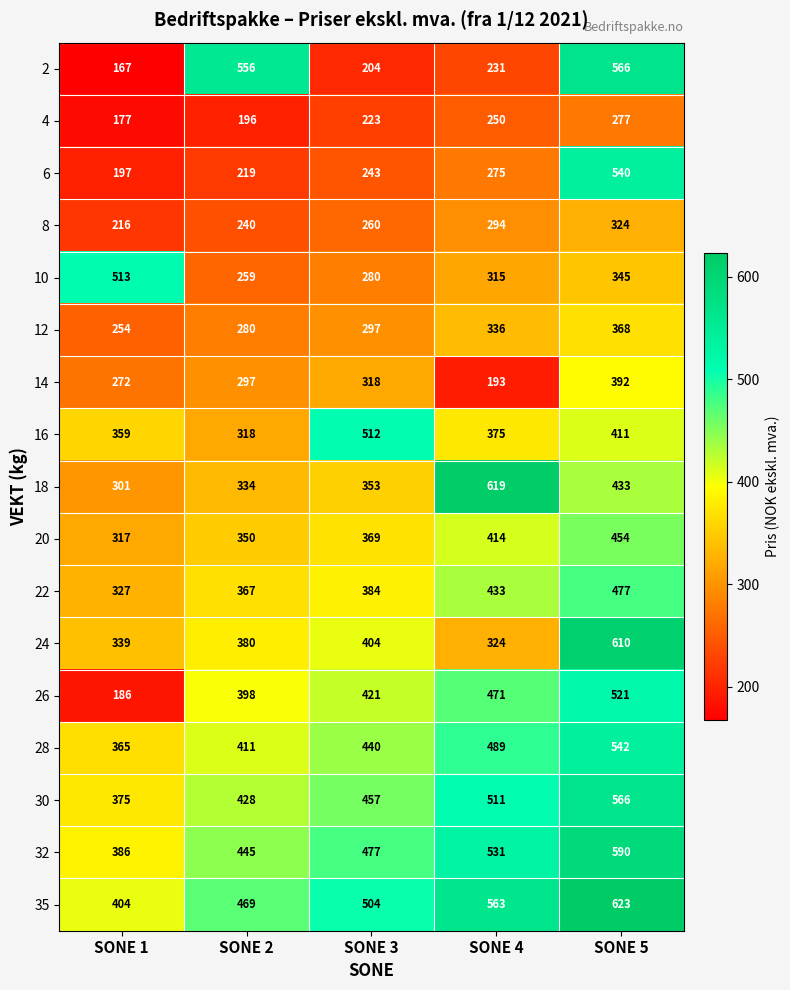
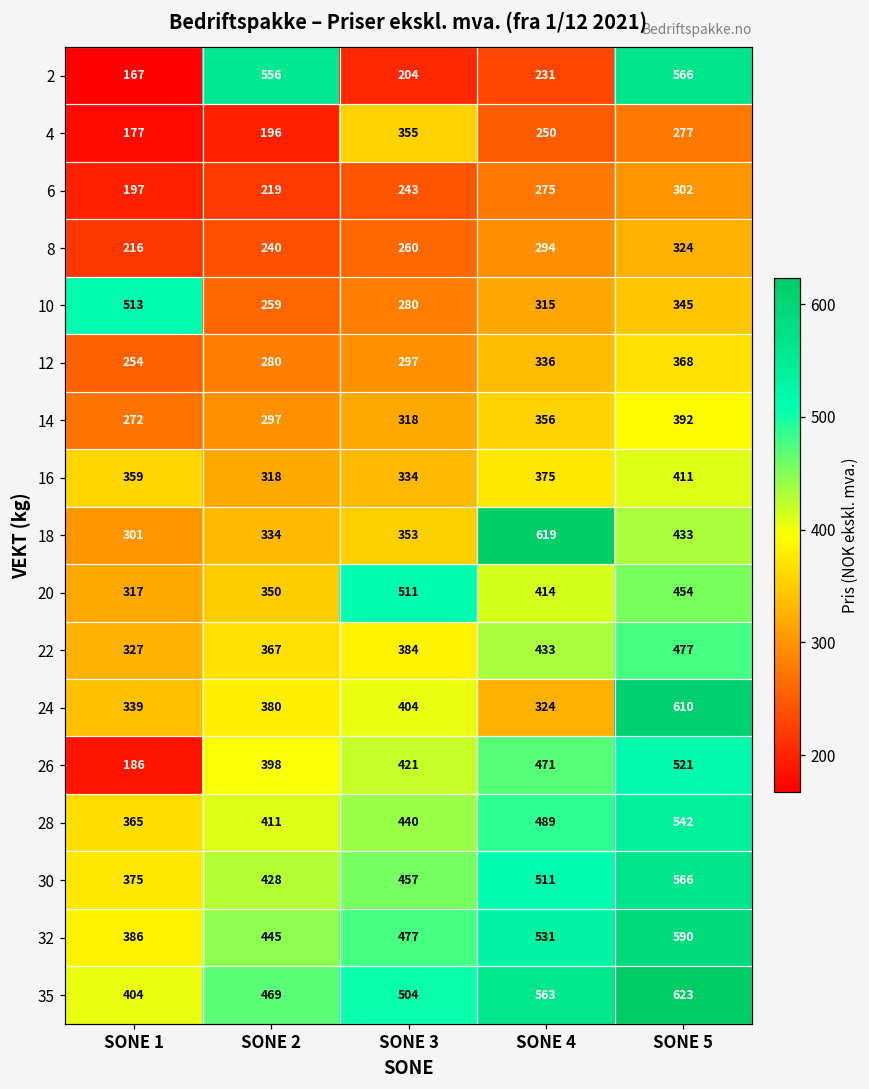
4, SONE 3: 223 -> 355
6, SONE 5: 540 -> 302
14, SONE 4: 193 -> 356
16, SONE 3: 512 -> 334
20, SONE 3: 369 -> 511
